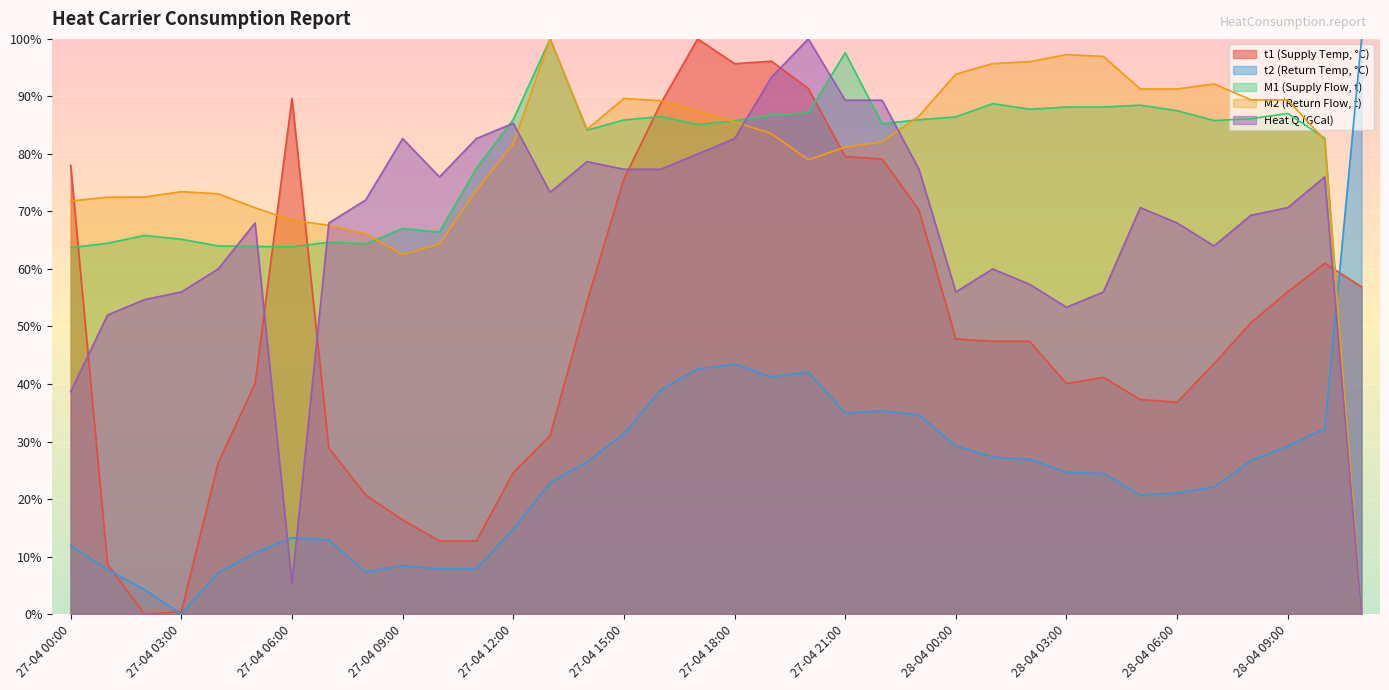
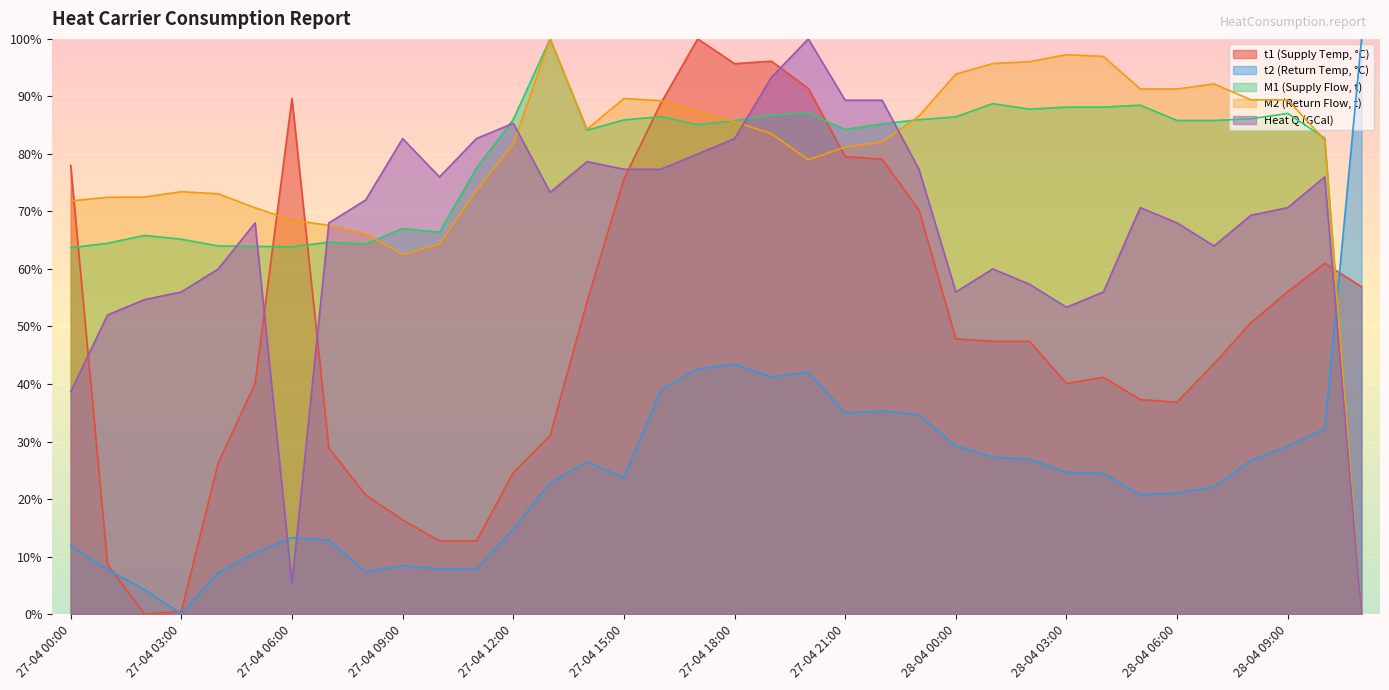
t2 (Return Temp, °C), 27-04 15:00: 31% -> 24%
M1 (Supply Flow, t), 27-04 21:00: 98% -> 84%
M1 (Supply Flow, t), 28-04 06:00: 88% -> 86%
